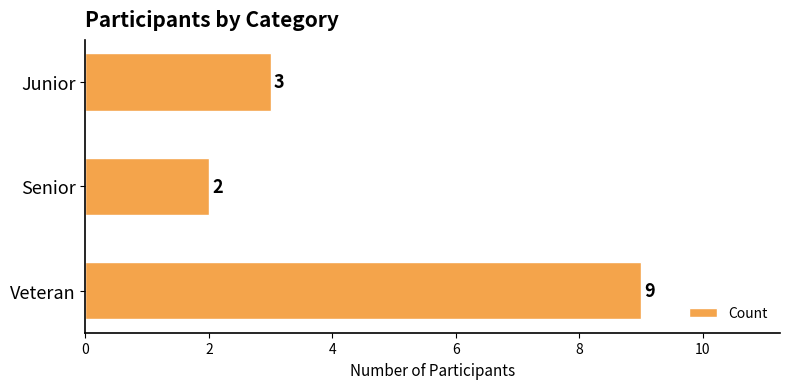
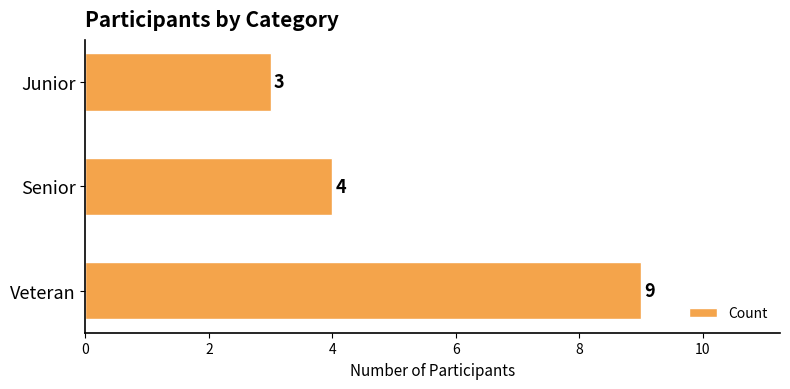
Senior: 2 -> 4
